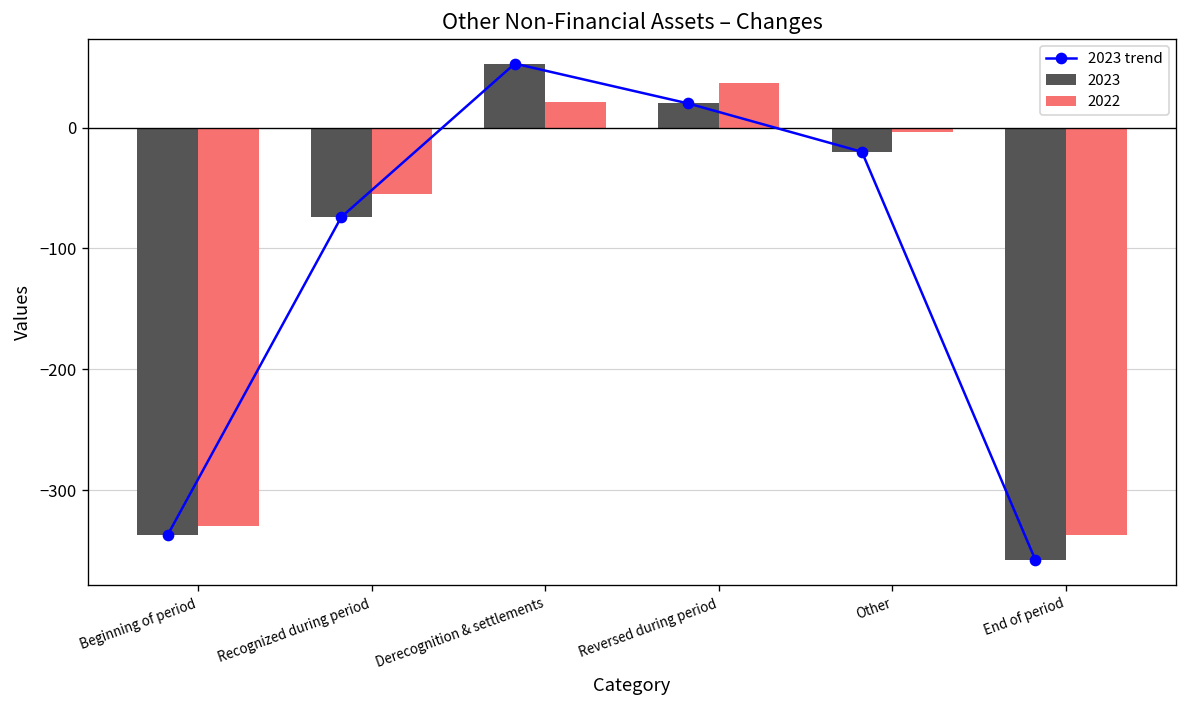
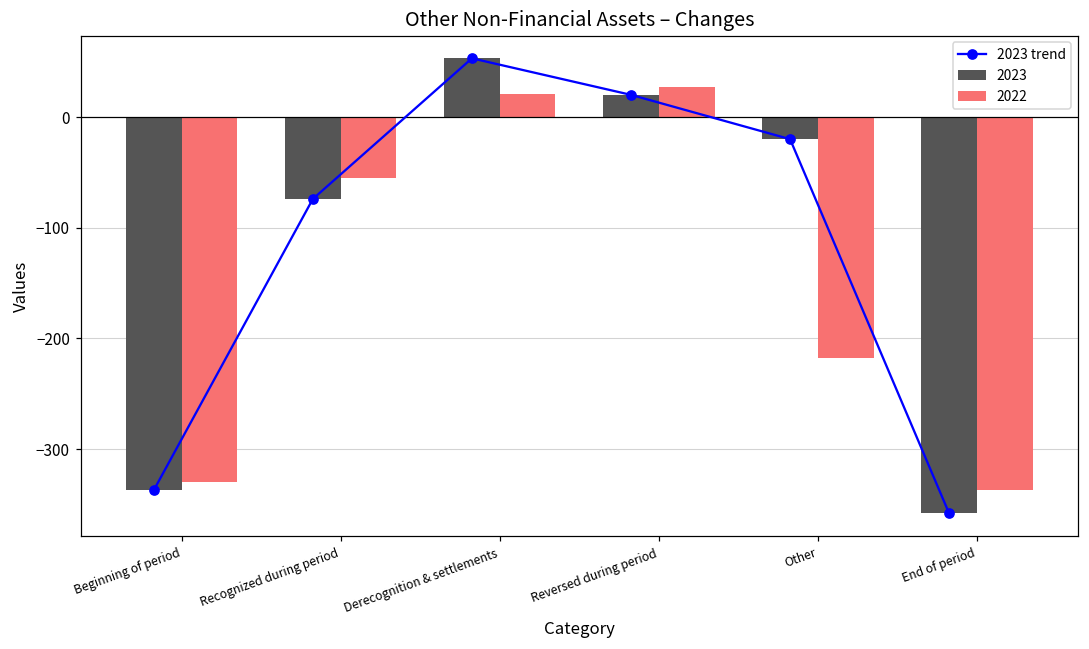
2022, Reversed during period: 37 -> 27
2022, Other: -4 -> -218
